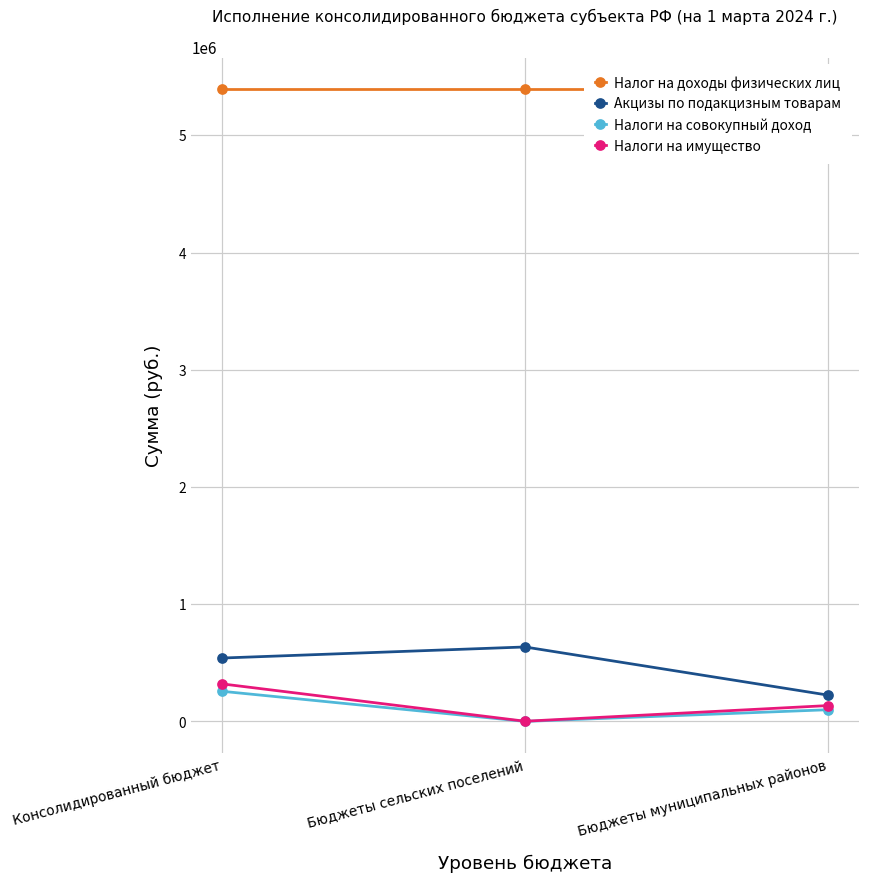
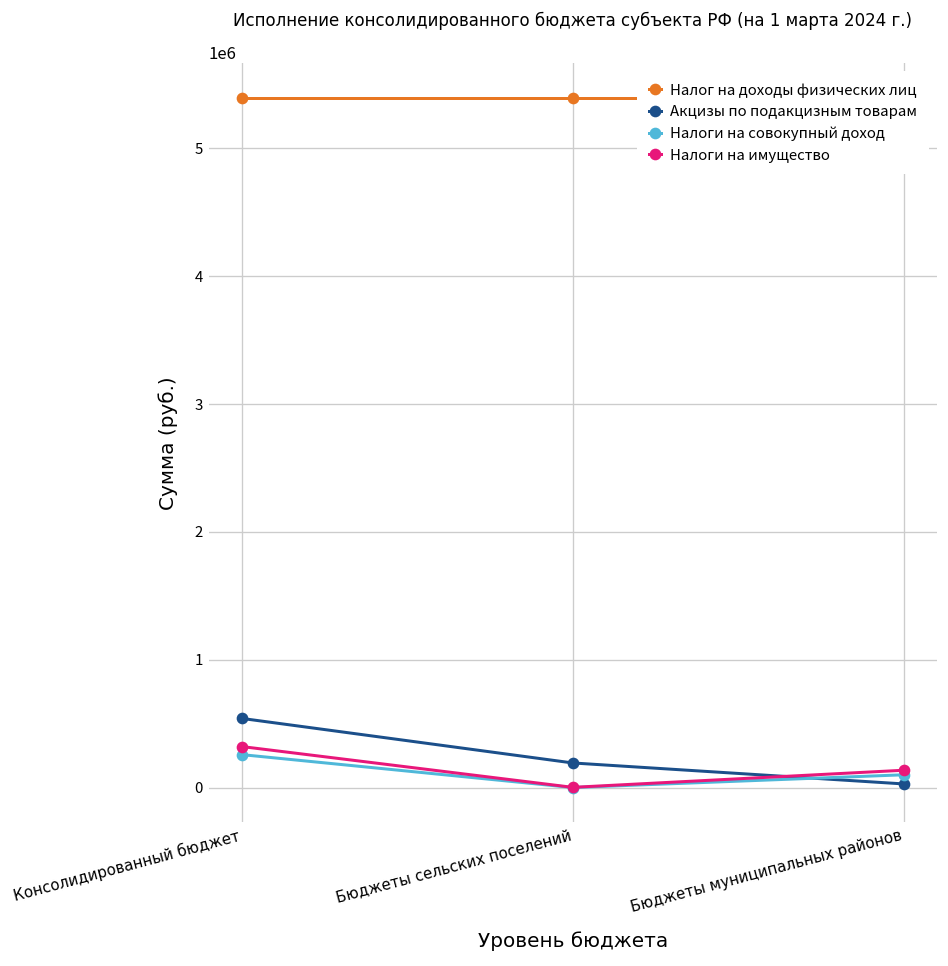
Акцизы по подакцизным товарам, Бюджеты сельских поселений: 640000 -> 190000
Акцизы по подакцизным товарам, Бюджеты муниципальных районов: 220000 -> 30000
